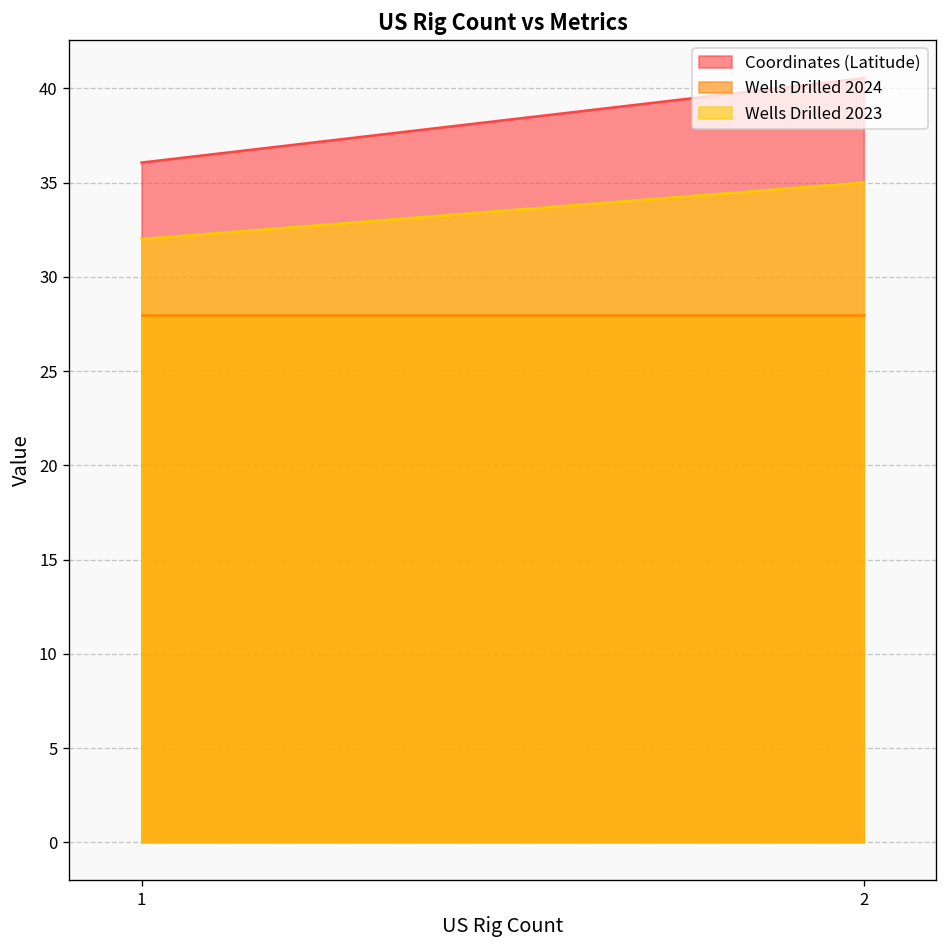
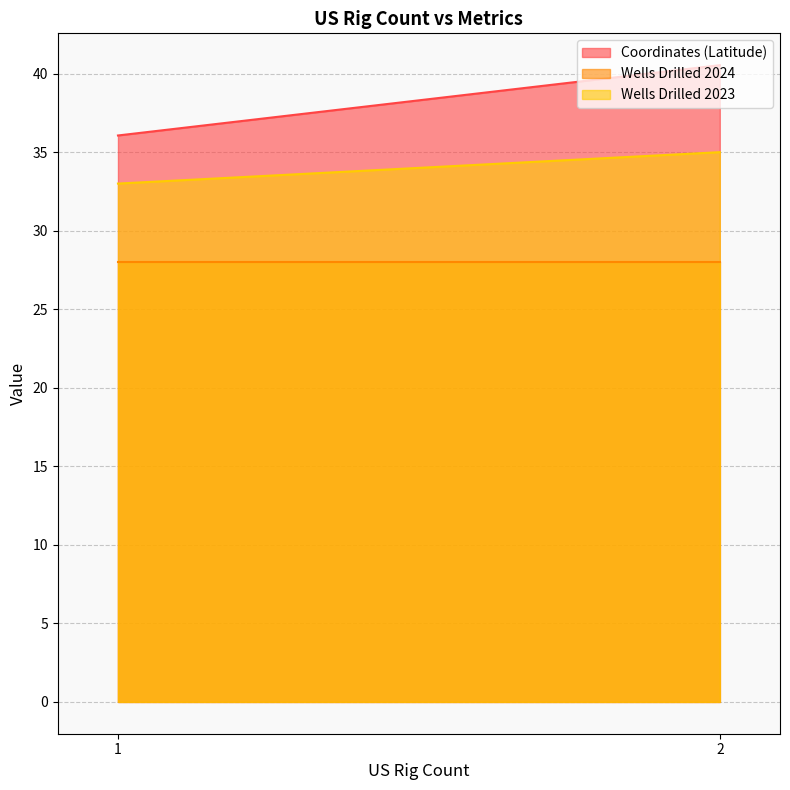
Wells Drilled 2023, 1: 32 -> 33
